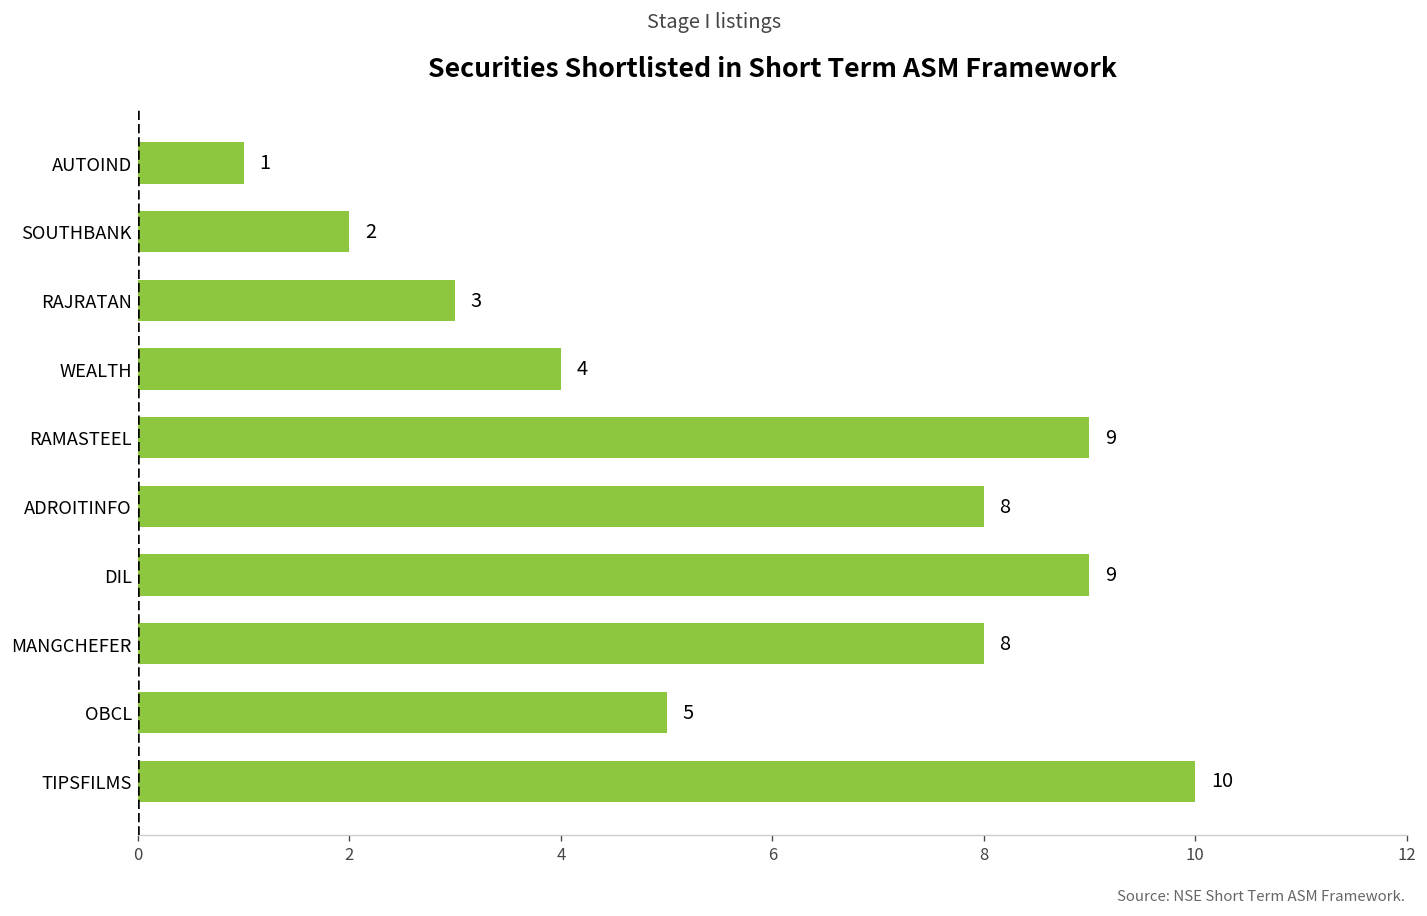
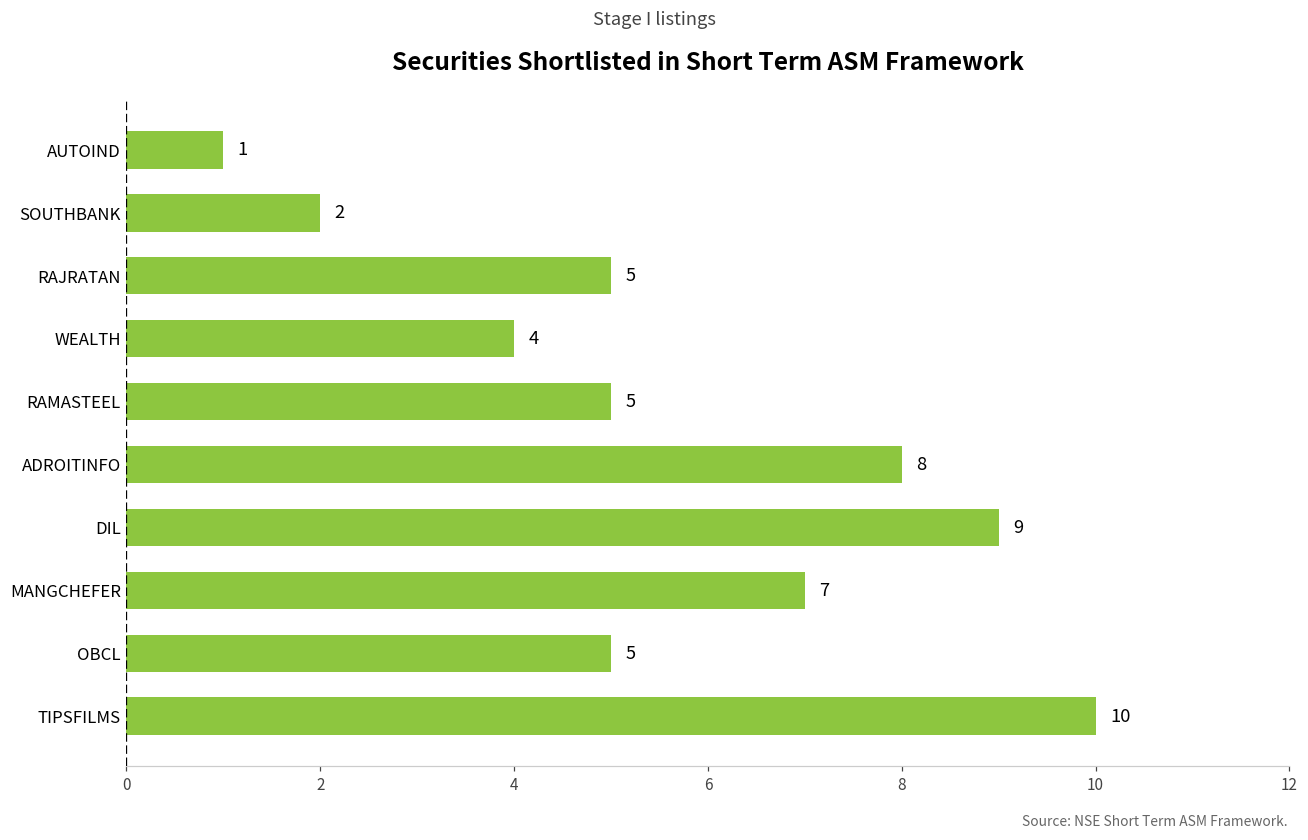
RAJRATAN: 3 -> 5
RAMASTEEL: 9 -> 5
MANGCHEFER: 8 -> 7
